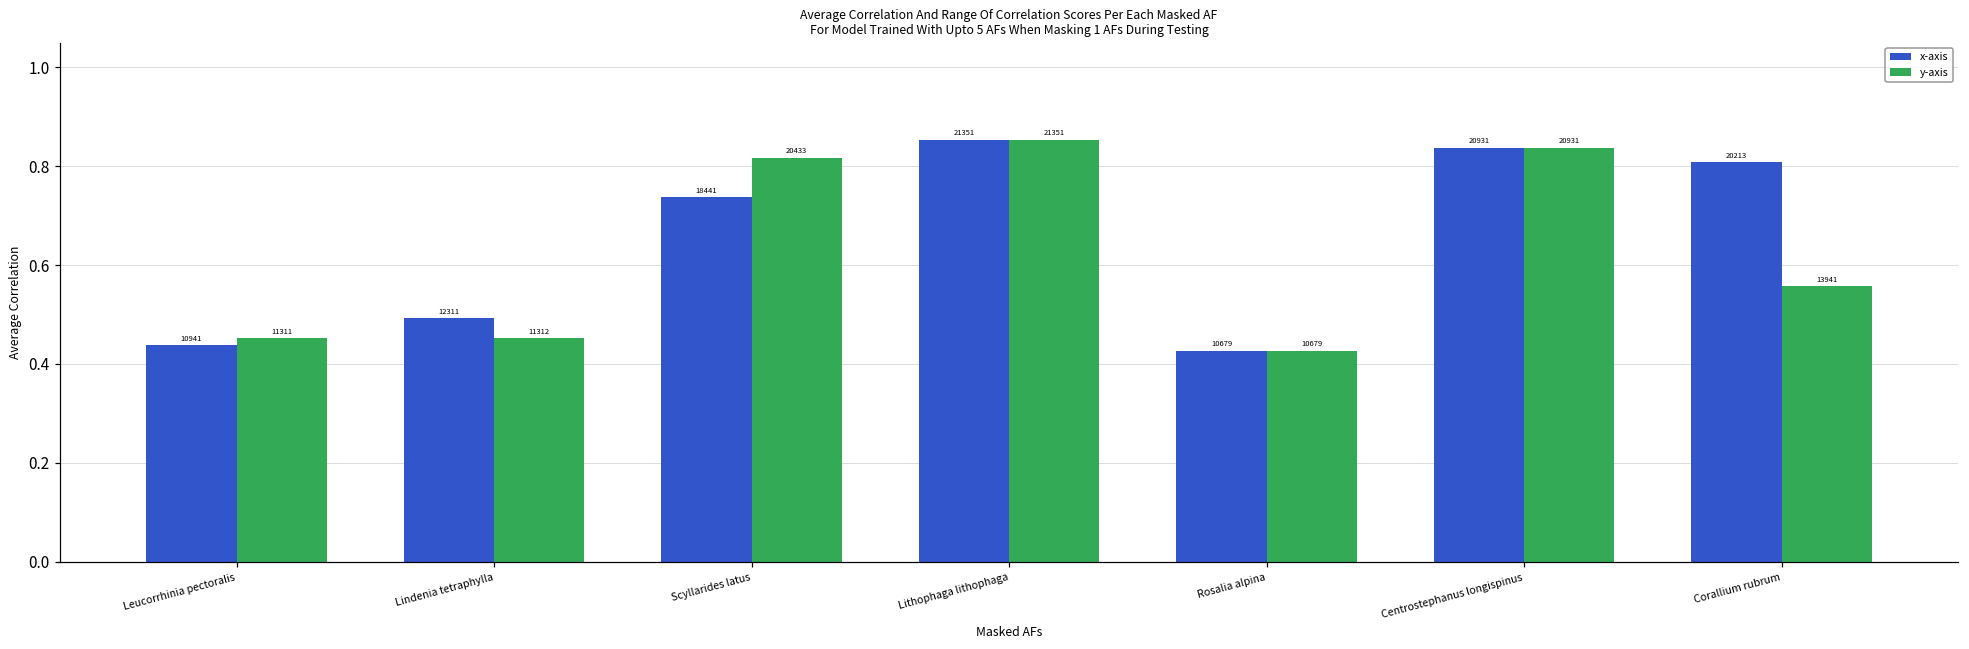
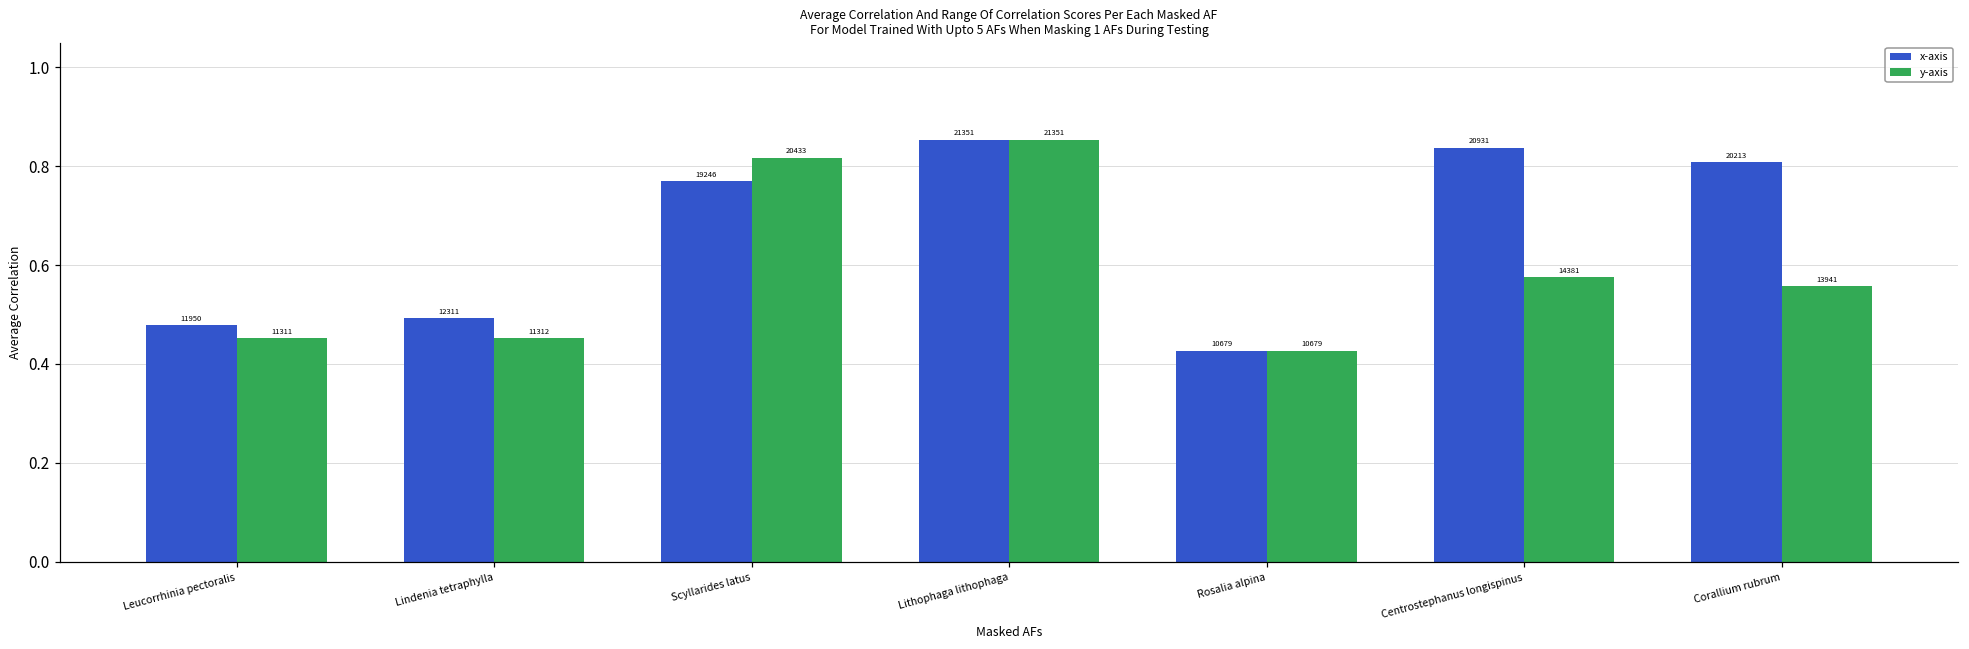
x-axis, Leucorrhinia pectoralis: 10941 -> 11950
x-axis, Scyllarides latus: 18441 -> 19246
y-axis, Centrostephanus longispinus: 20931 -> 14381
